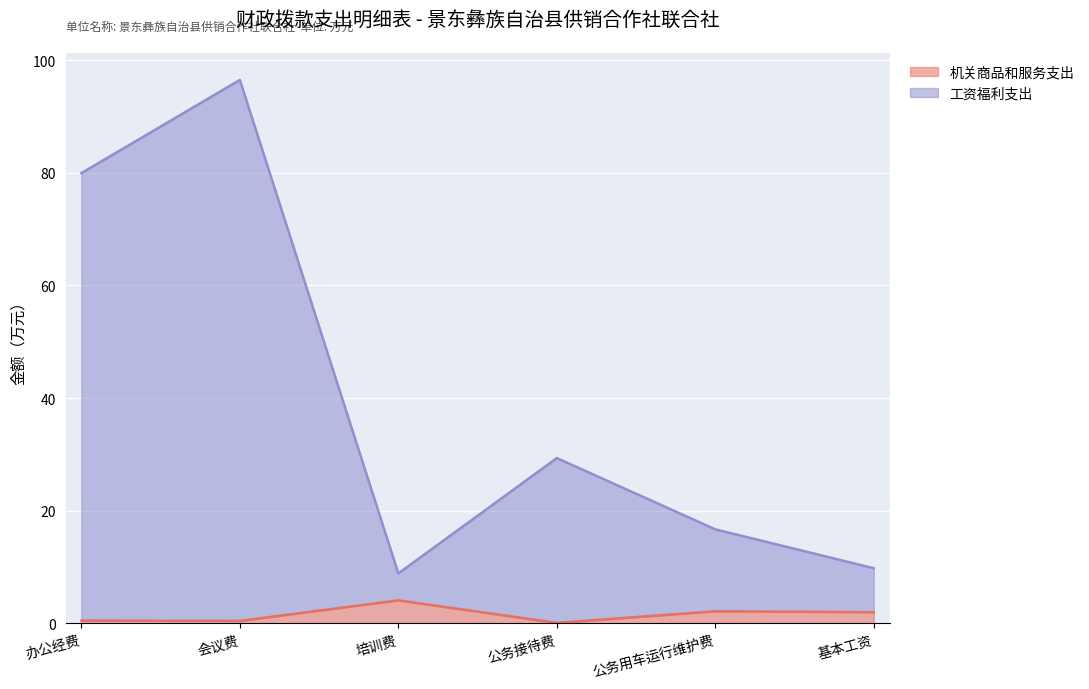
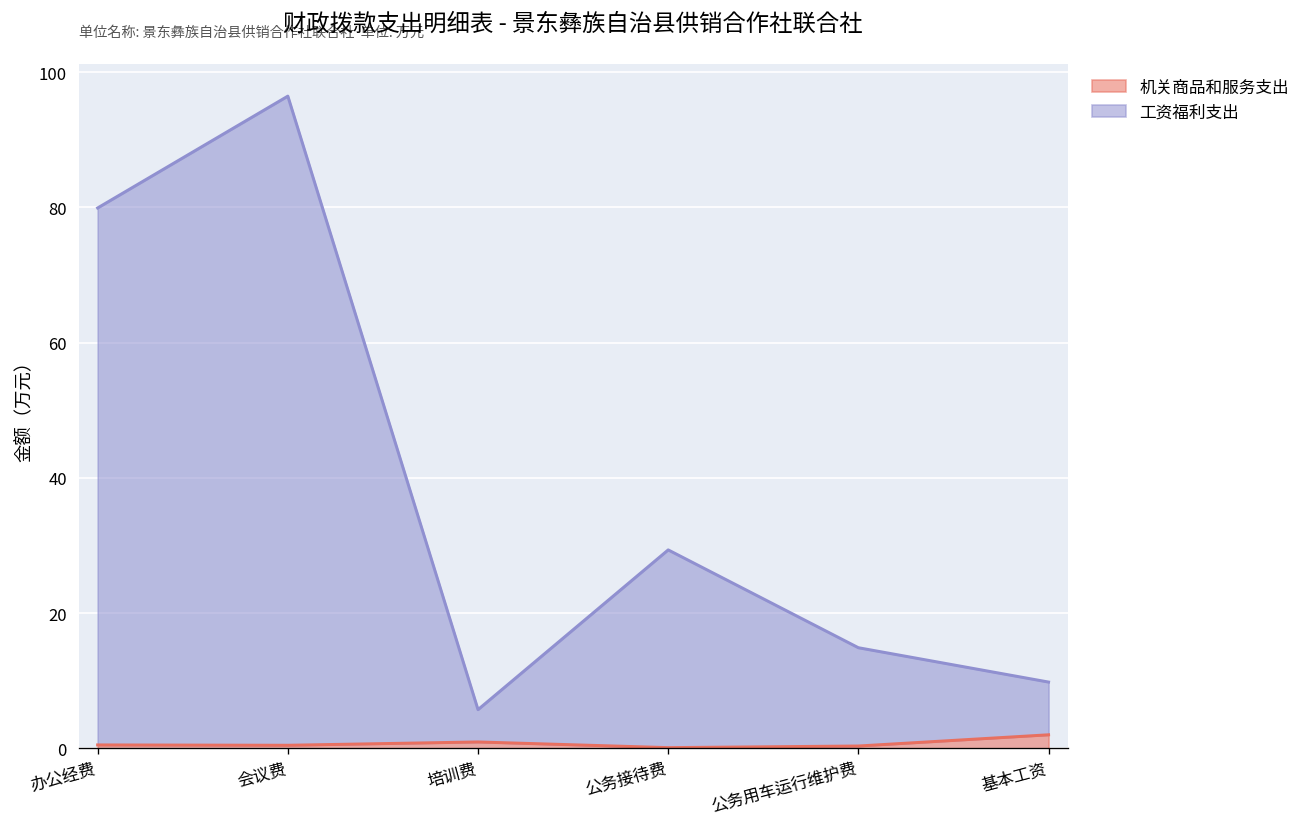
机关商品和服务支出, 培训费: 4 -> 1
机关商品和服务支出, 公务用车运行维护费: 2 -> 0
